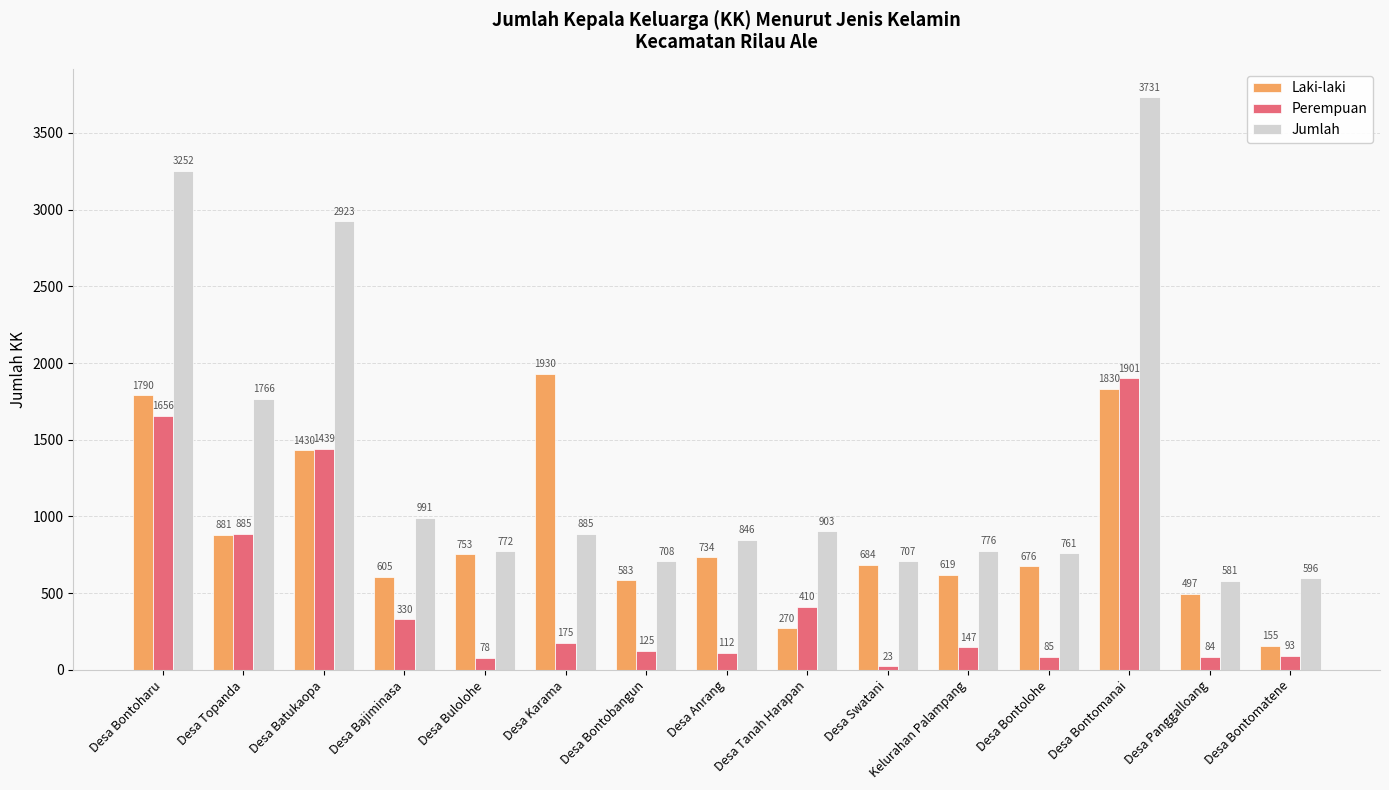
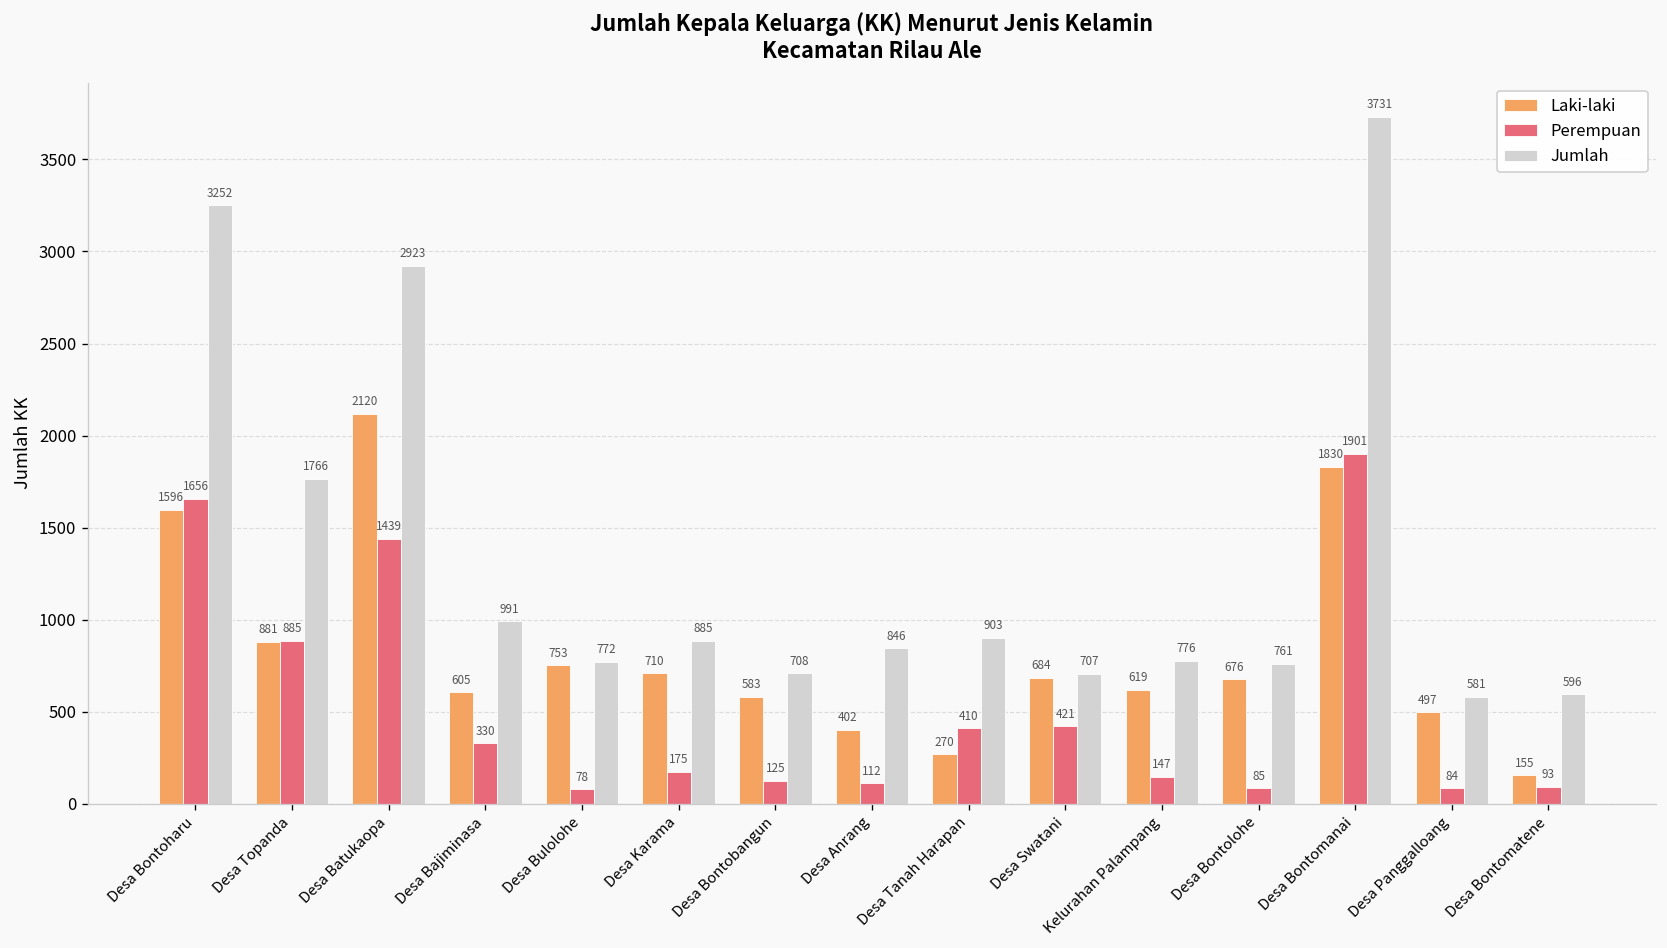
Laki-laki, Desa Bontoharu: 1790 -> 1596
Laki-laki, Desa Batukaopa: 1430 -> 2120
Laki-laki, Desa Karama: 1930 -> 710
Laki-laki, Desa Anrang: 734 -> 402
Perempuan, Desa Swatani: 23 -> 421
